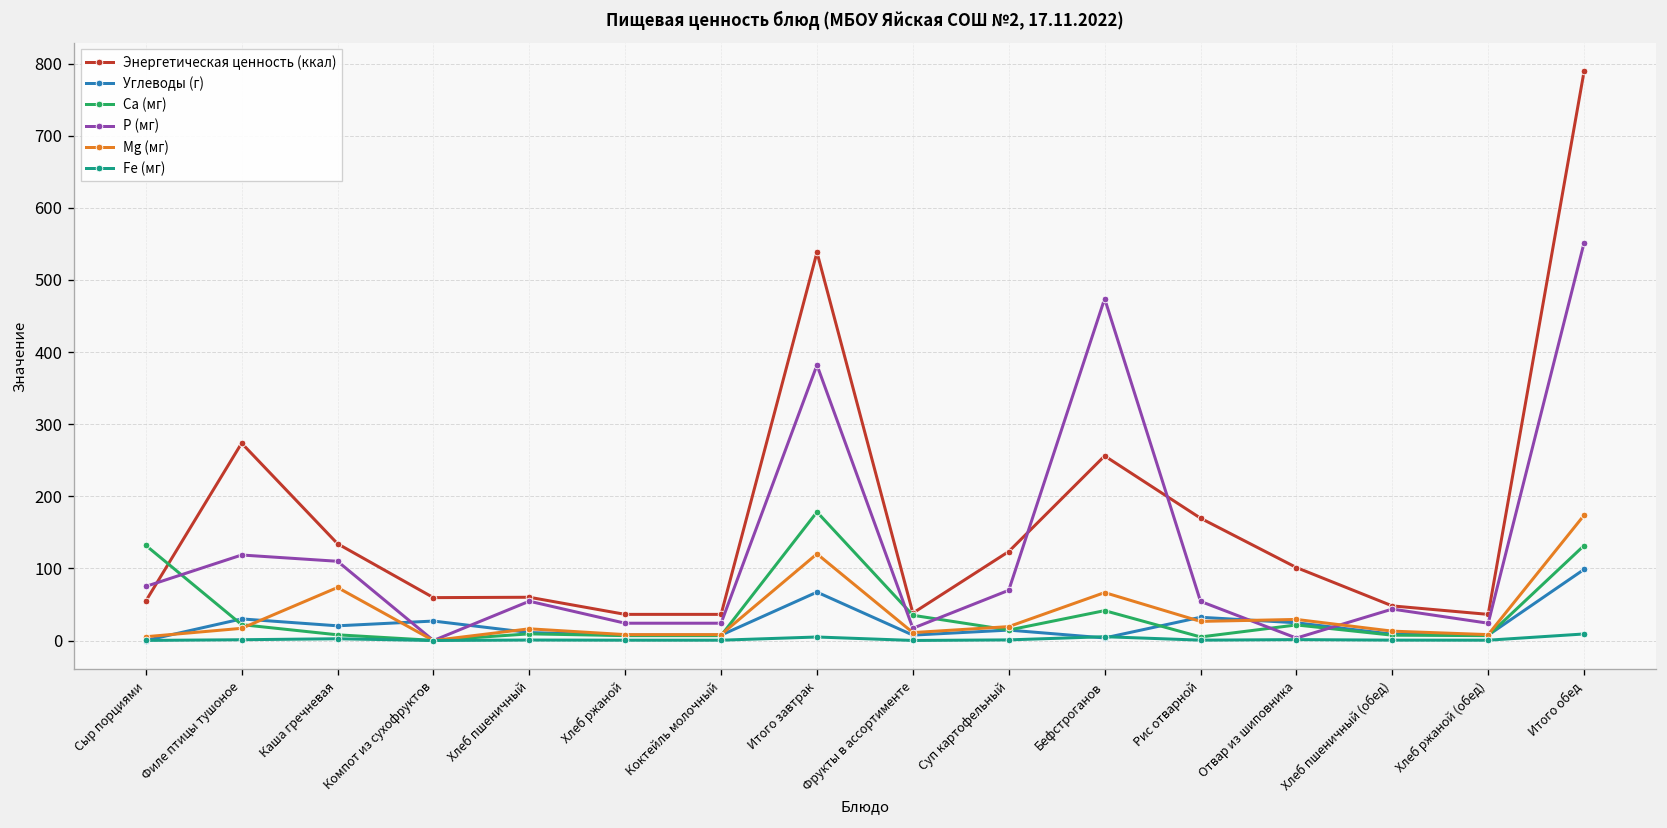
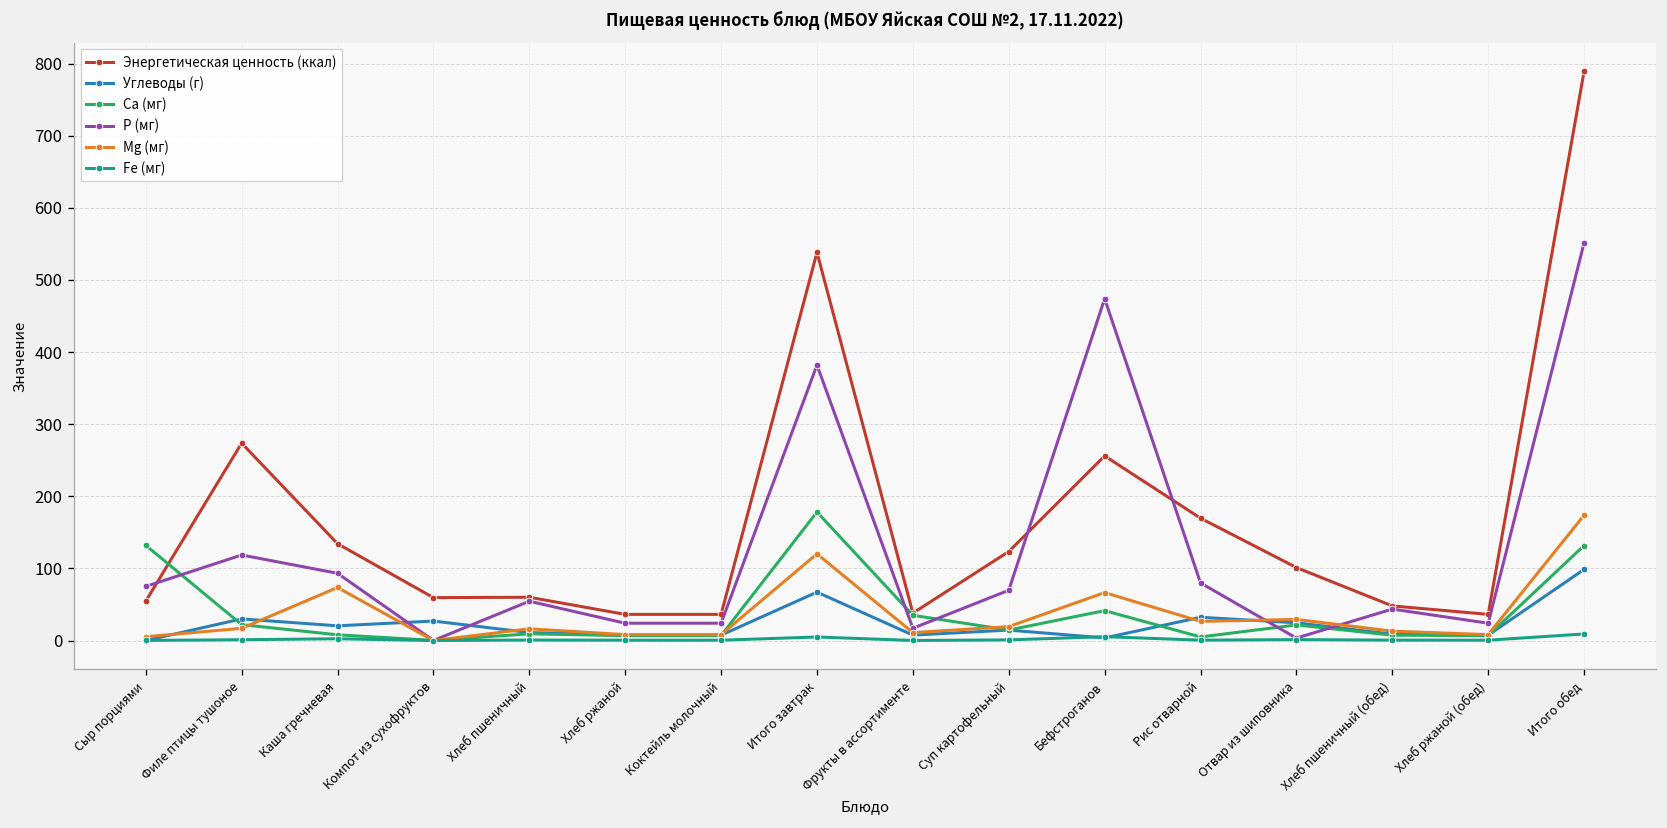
P (мг), Каша гречневая: 110 -> 90
P (мг), Рис отварной: 50 -> 80
